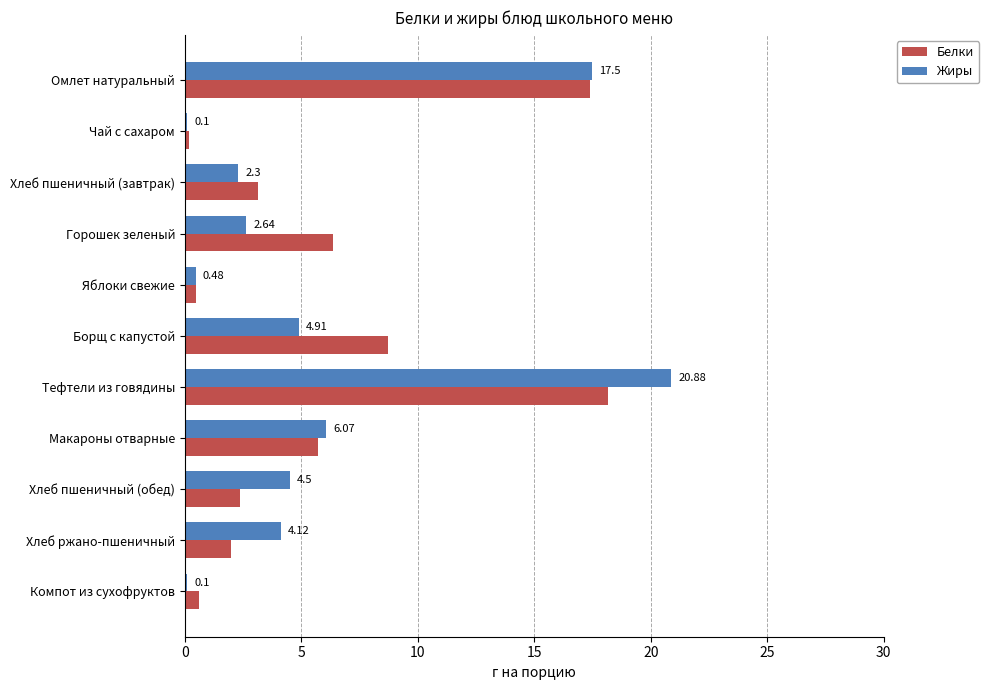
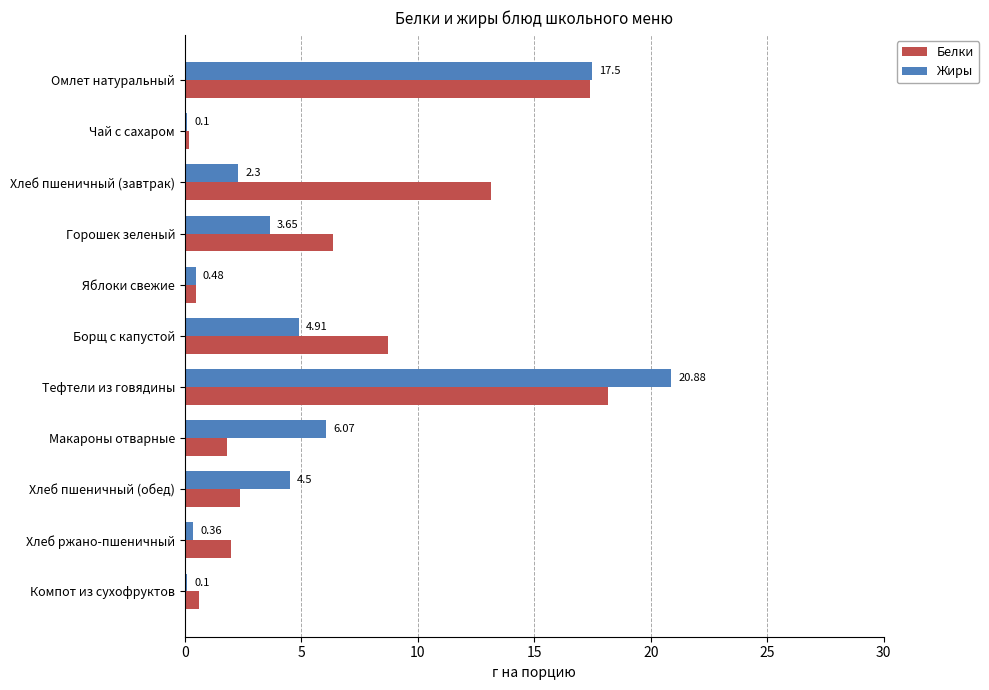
Белки, Хлеб пшеничный (завтрак): 3.2 -> 13.1
Жиры, Горошек зеленый: 2.64 -> 3.65
Белки, Макароны отварные: 5.7 -> 1.8
Жиры, Хлеб ржано-пшеничный: 4.12 -> 0.36
